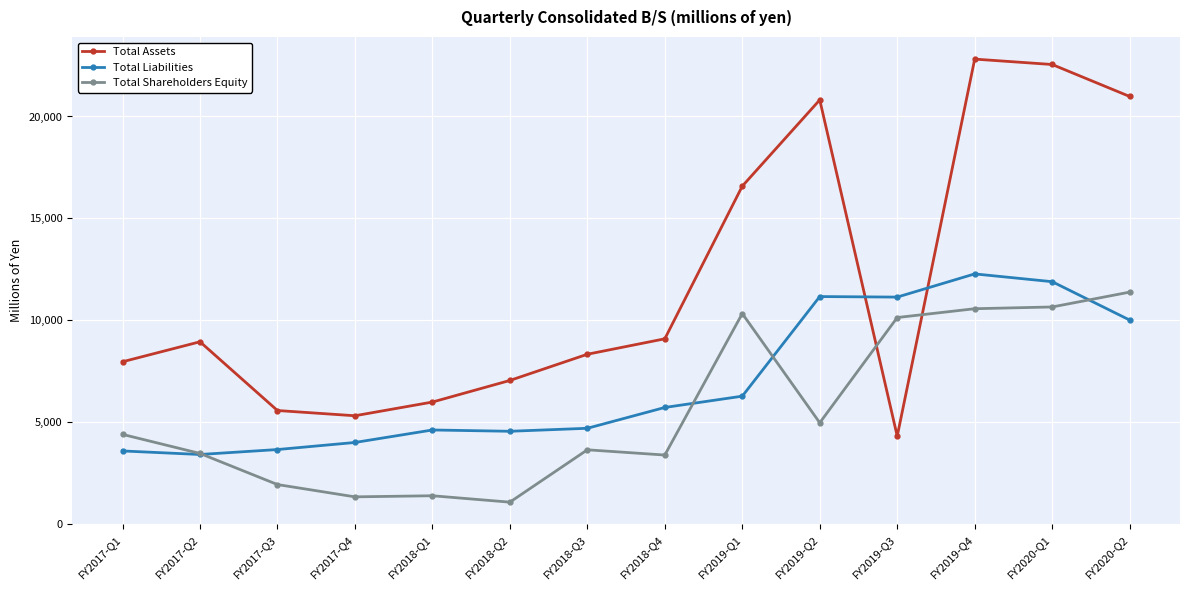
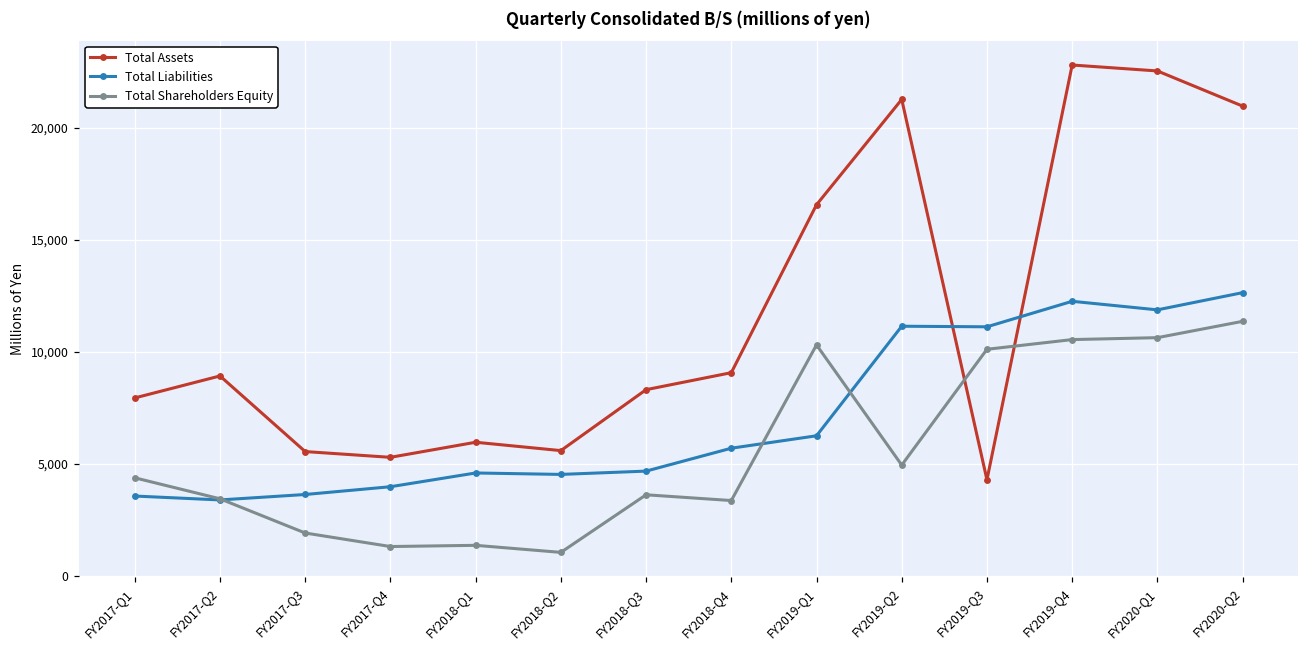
Total Assets, FY2018-Q2: 7,000 -> 5,600
Total Assets, FY2019-Q2: 20,800 -> 21,300
Total Liabilities, FY2020-Q2: 10,000 -> 12,700
